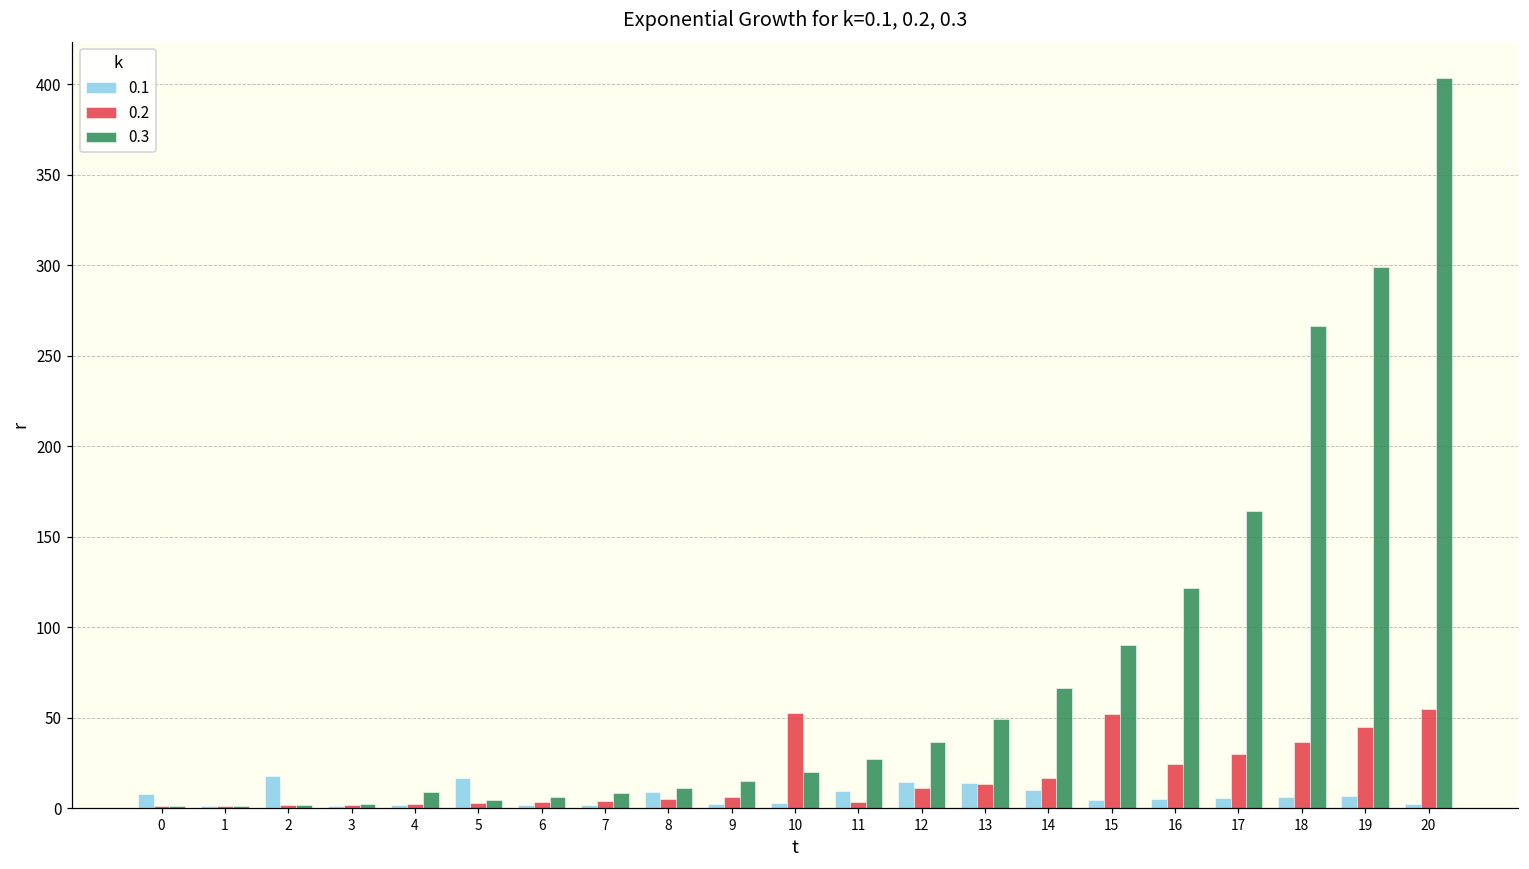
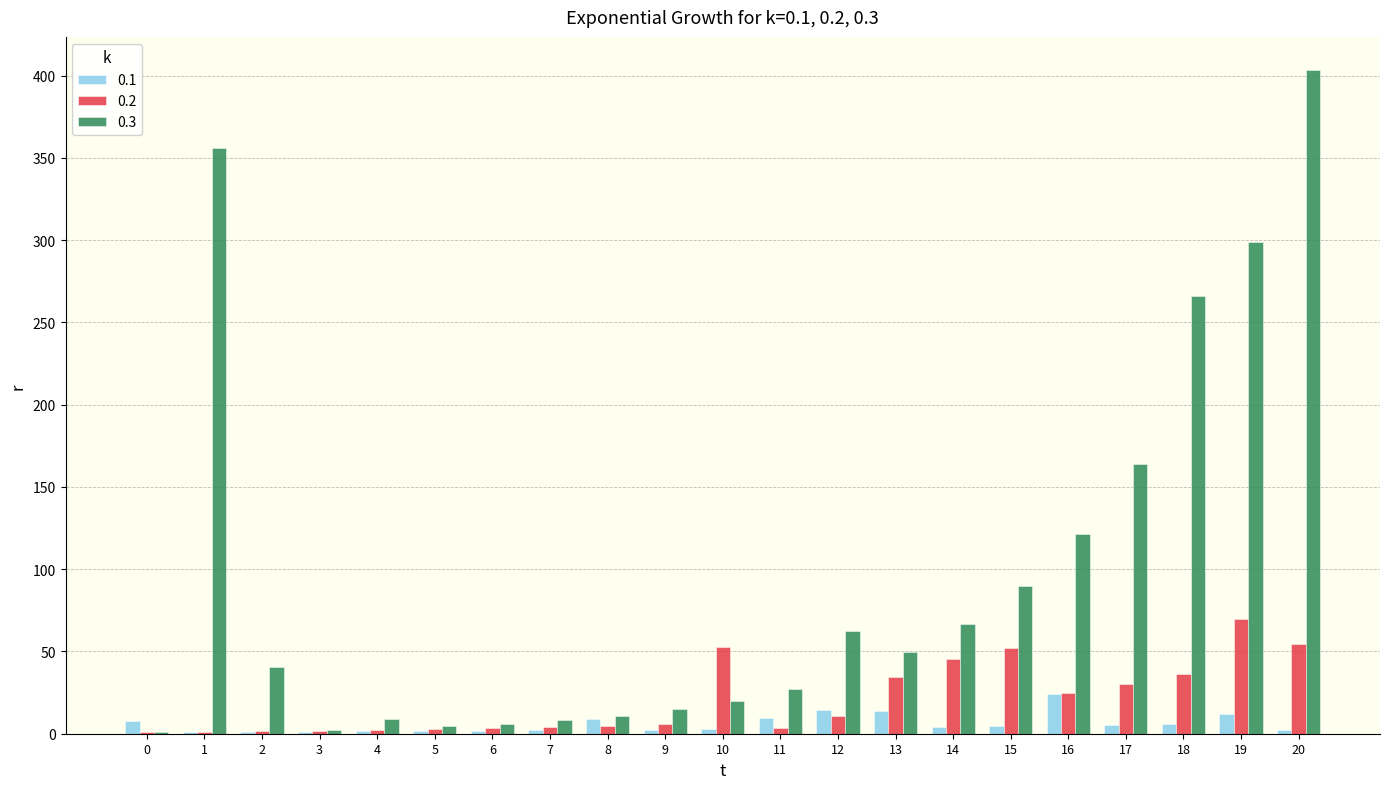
0.3, 1: 1 -> 356
0.1, 2: 18 -> 1
0.3, 2: 2 -> 41
0.1, 5: 17 -> 2
0.3, 12: 37 -> 62
0.2, 13: 13 -> 35
0.1, 14: 10 -> 4
0.2, 14: 16 -> 45
0.1, 16: 5 -> 24
0.1, 19: 7 -> 12
0.2, 19: 45 -> 69
